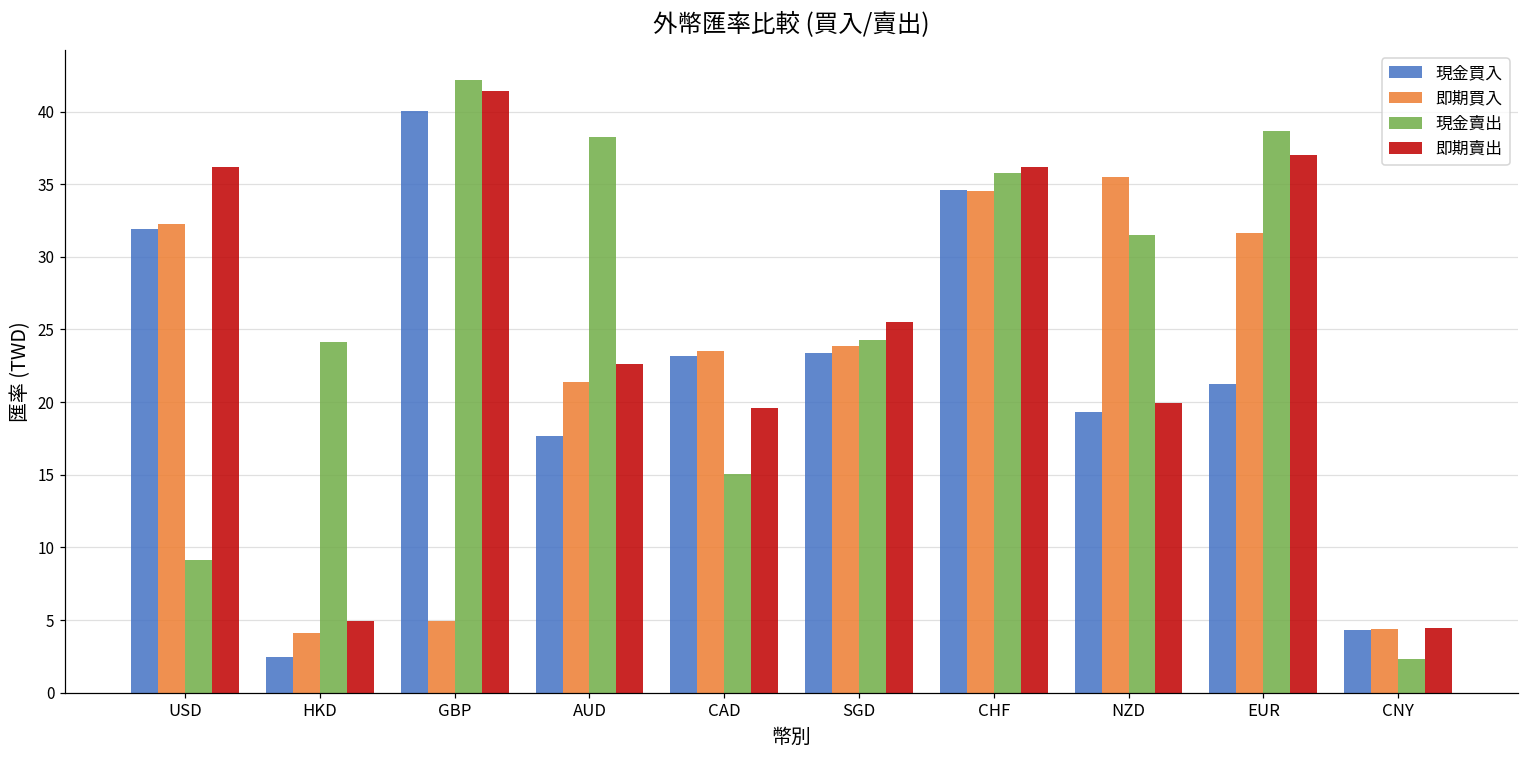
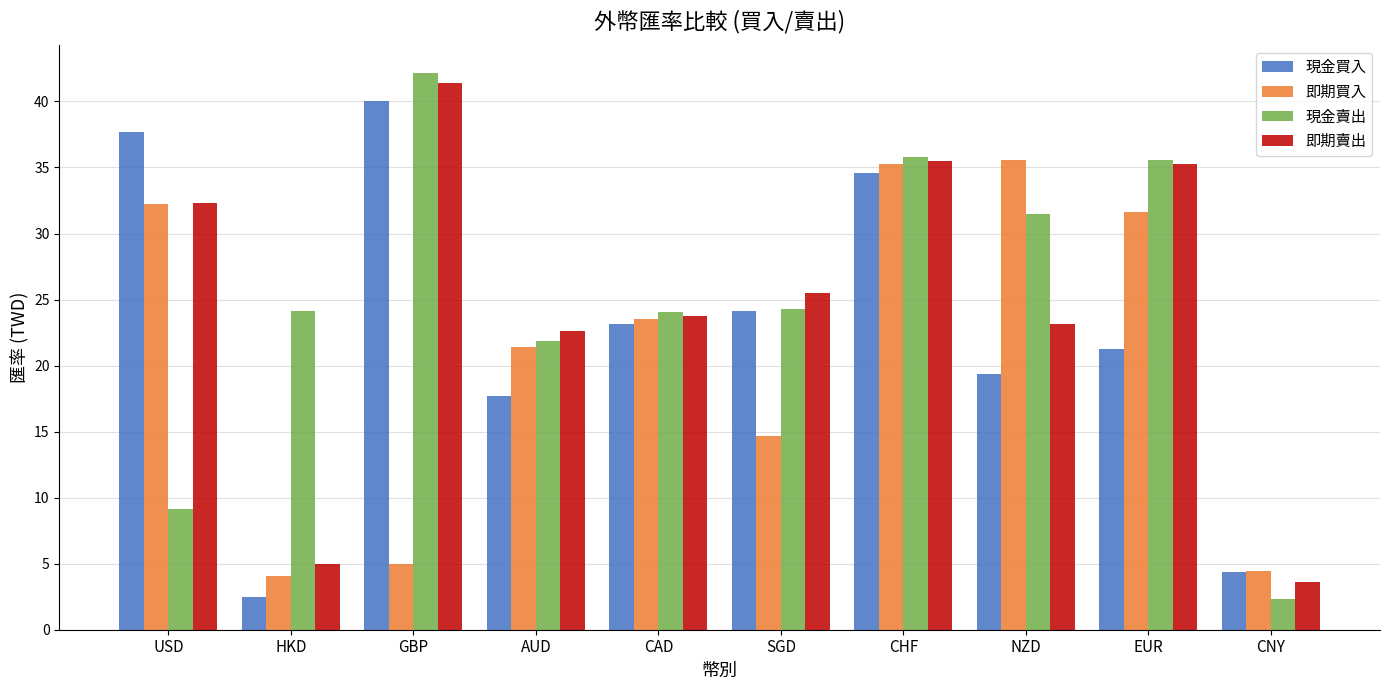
現金買入, USD: 31.9 -> 37.6
即期賣出, USD: 36.2 -> 32.3
現金賣出, AUD: 38.3 -> 21.9
現金賣出, CAD: 15.1 -> 24.1
即期賣出, CAD: 19.6 -> 23.8
現金買入, SGD: 23.4 -> 24.1
即期買入, SGD: 23.9 -> 14.7
即期買入, CHF: 34.5 -> 35.3
即期賣出, CHF: 36.2 -> 35.5
即期賣出, NZD: 19.9 -> 23.2
現金賣出, EUR: 38.7 -> 35.6
即期賣出, EUR: 37.0 -> 35.2
即期賣出, CNY: 4.5 -> 3.6
